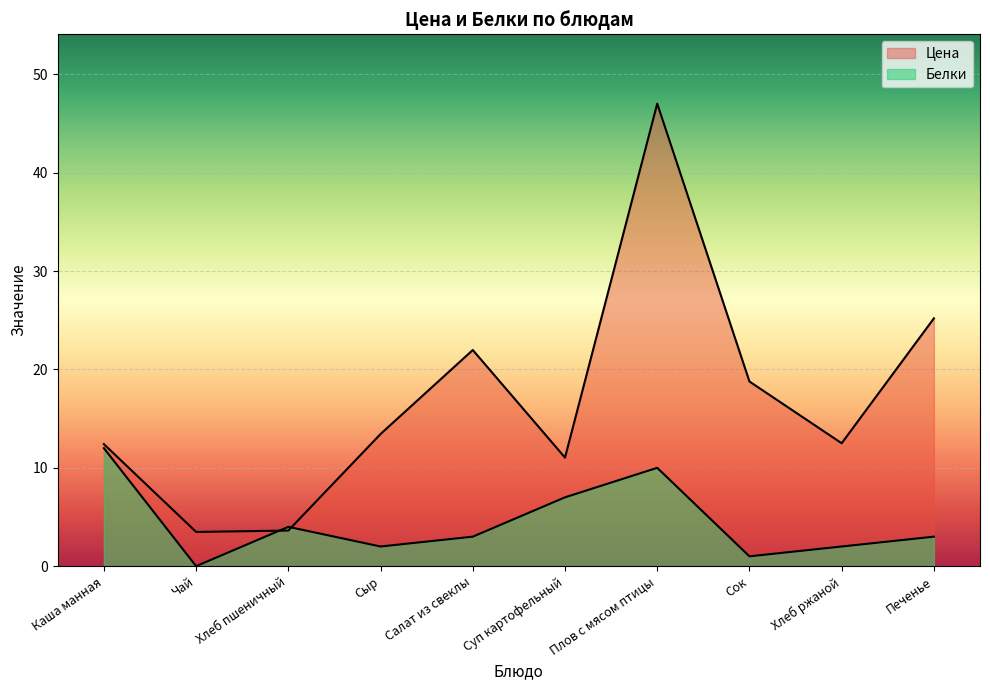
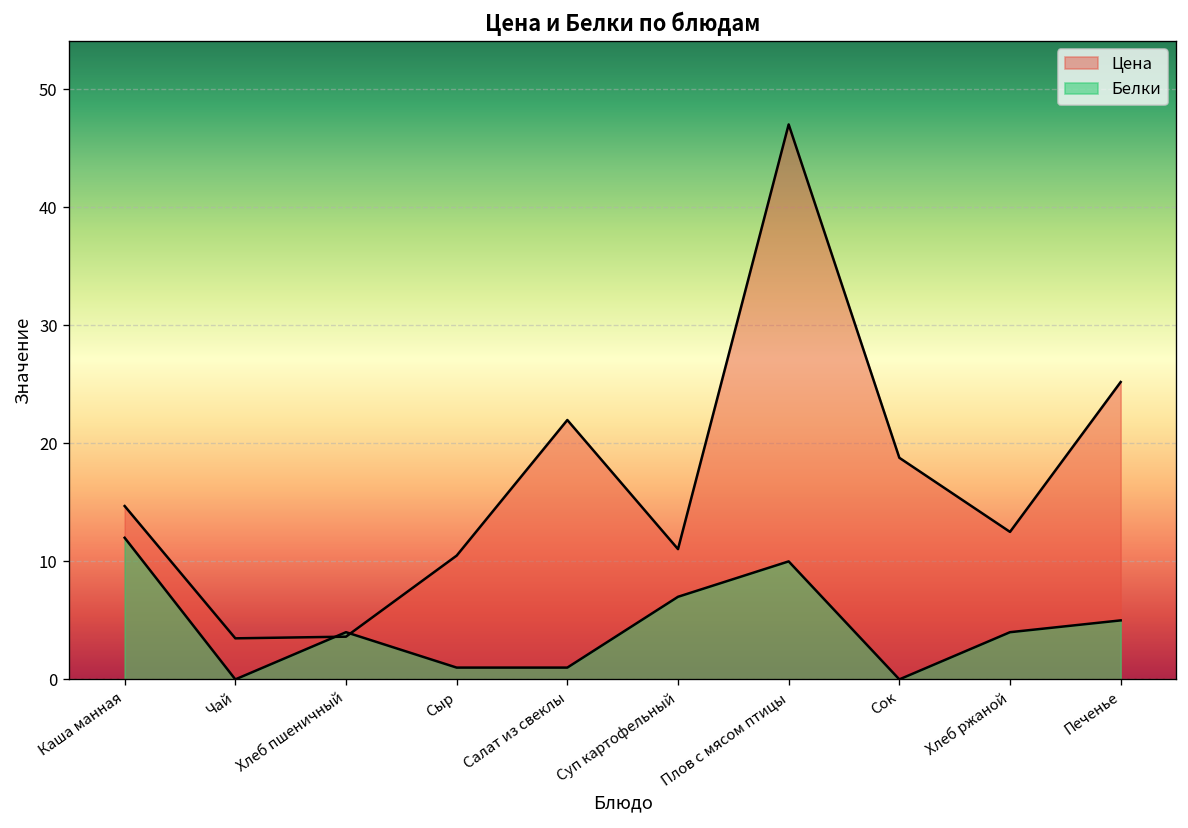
Цена, Каша манная: 12 -> 15
Цена, Сыр: 13 -> 10
Белки, Сыр: 2 -> 1
Белки, Салат из свеклы: 3 -> 1
Белки, Сок: 1 -> 0
Белки, Хлеб ржаной: 2 -> 4
Белки, Печенье: 3 -> 5
